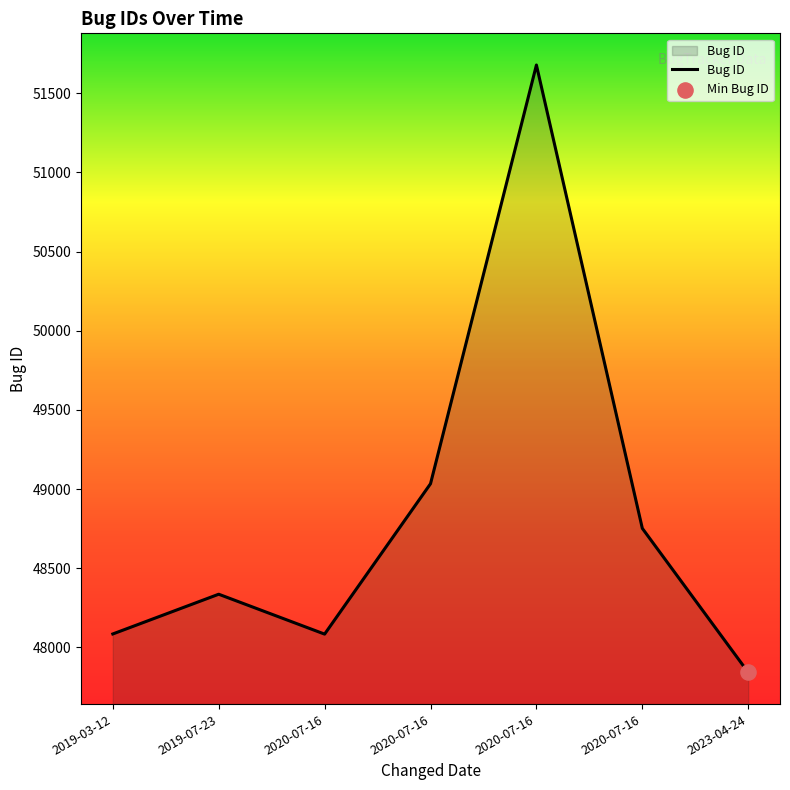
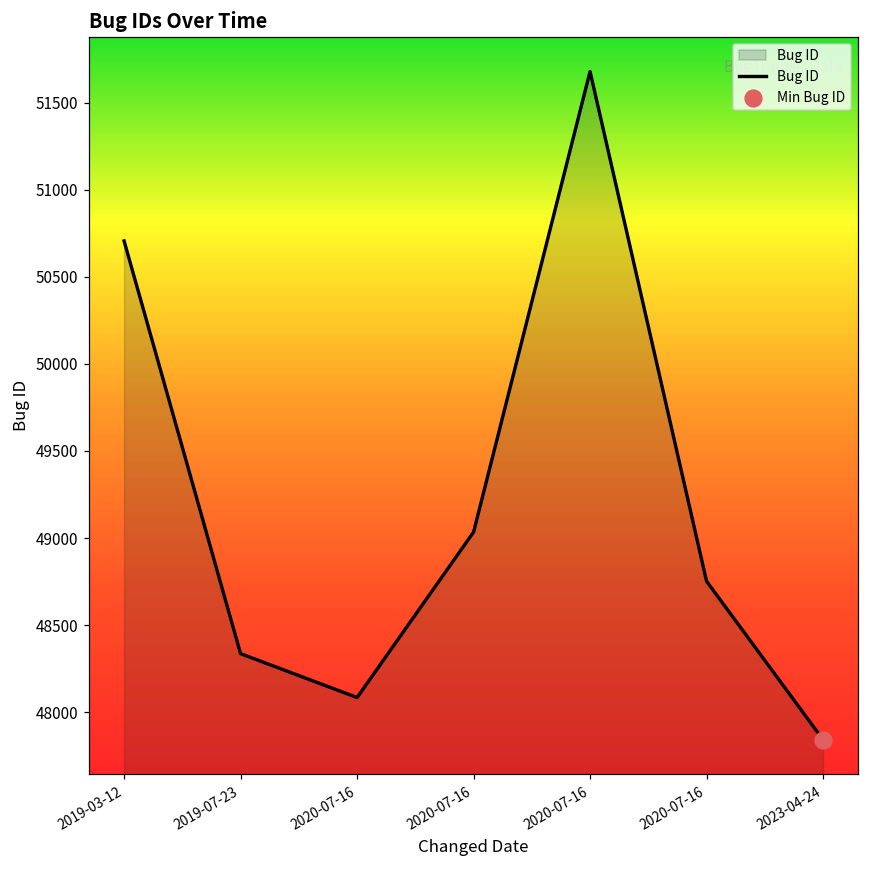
Bug ID, 2019-03-12: 48090 -> 50710
